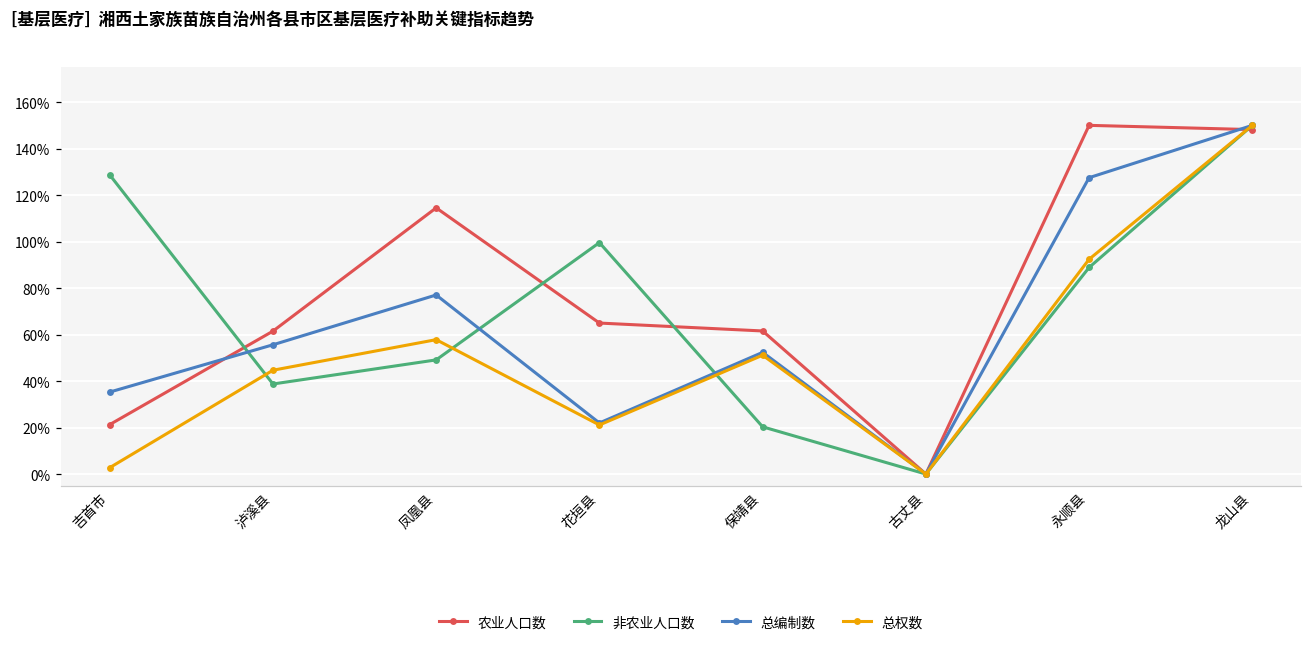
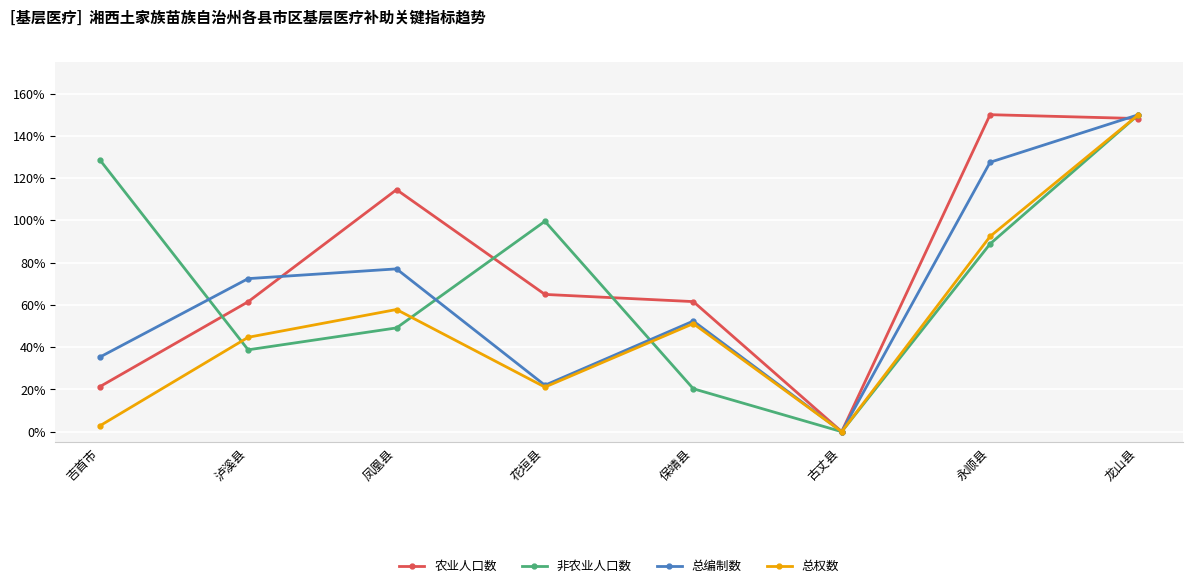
总编制数, 泸溪县: 56% -> 72%
